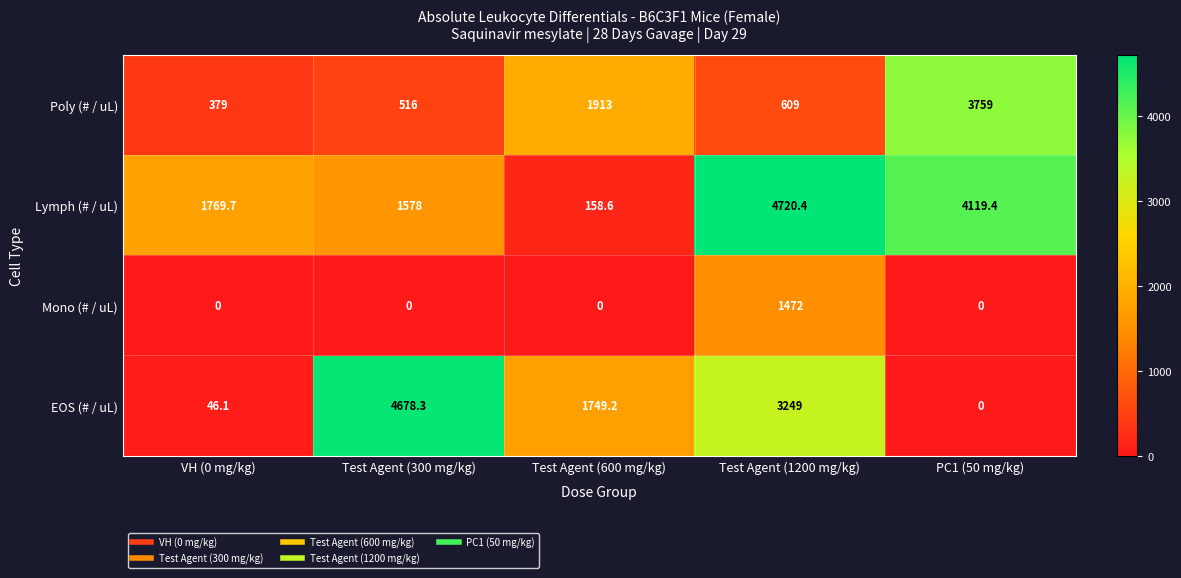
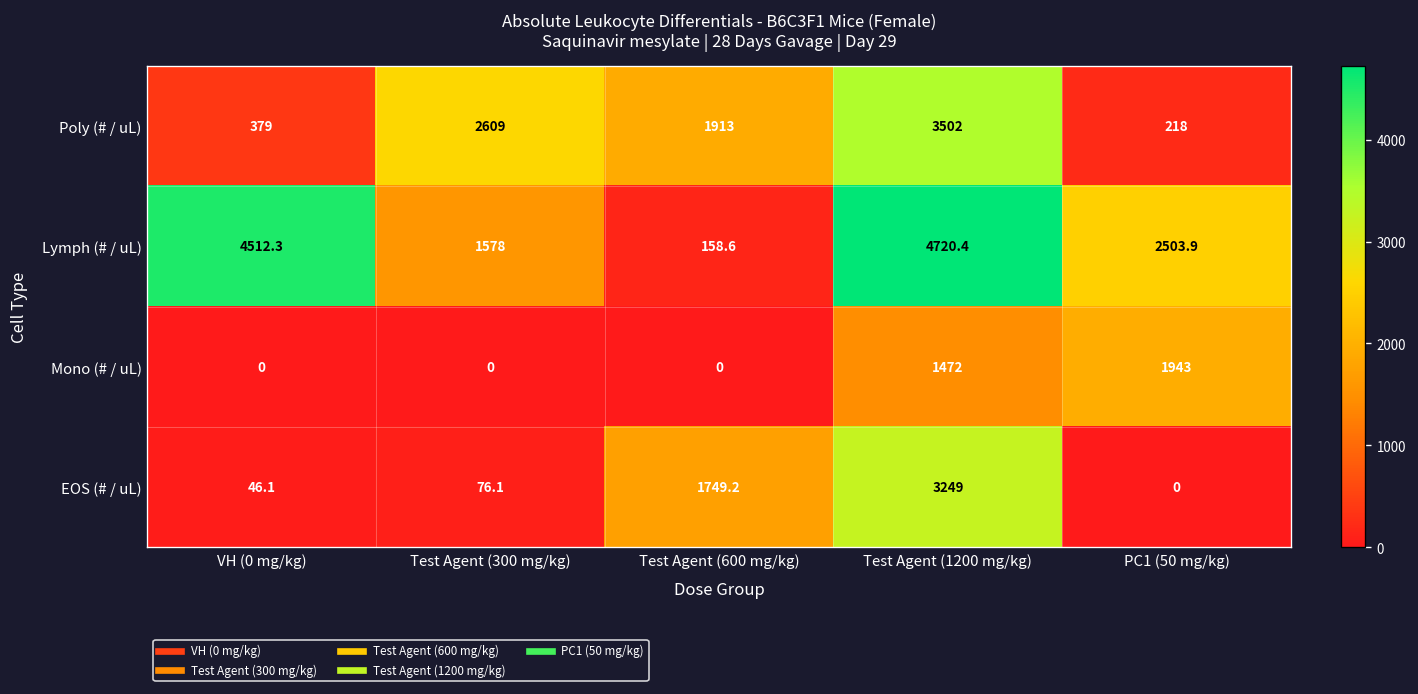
Poly (# / uL), Test Agent (300 mg/kg): 516 -> 2609
Poly (# / uL), Test Agent (1200 mg/kg): 609 -> 3502
Poly (# / uL), PC1 (50 mg/kg): 3759 -> 218
Lymph (# / uL), VH (0 mg/kg): 1769.7 -> 4512.3
Lymph (# / uL), PC1 (50 mg/kg): 4119.4 -> 2503.9
Mono (# / uL), PC1 (50 mg/kg): 0 -> 1943
EOS (# / uL), Test Agent (300 mg/kg): 4678.3 -> 76.1
